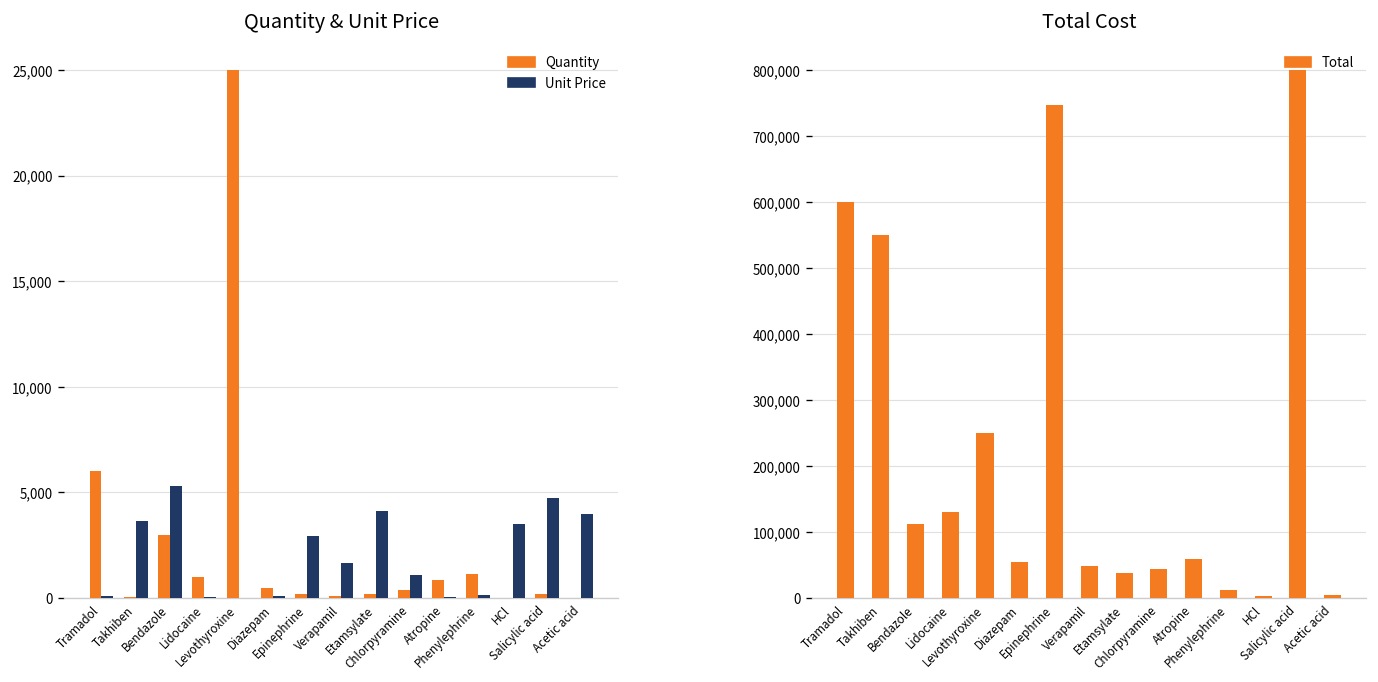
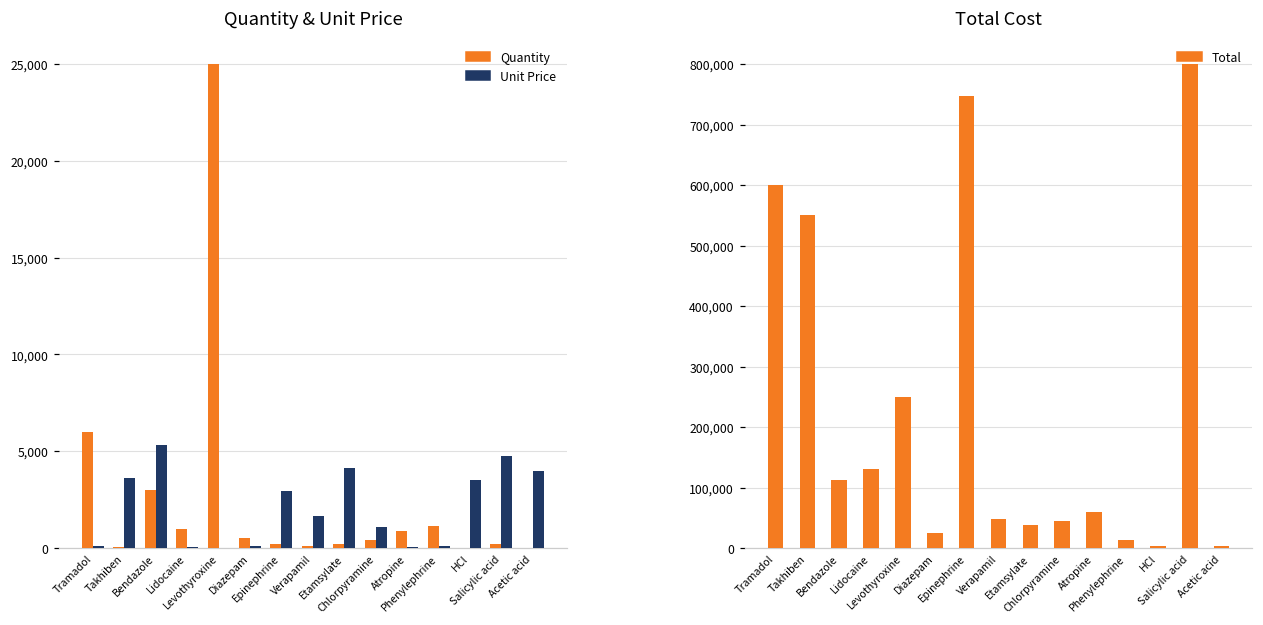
Total Cost, Diazepam: 60,000 -> 30,000
